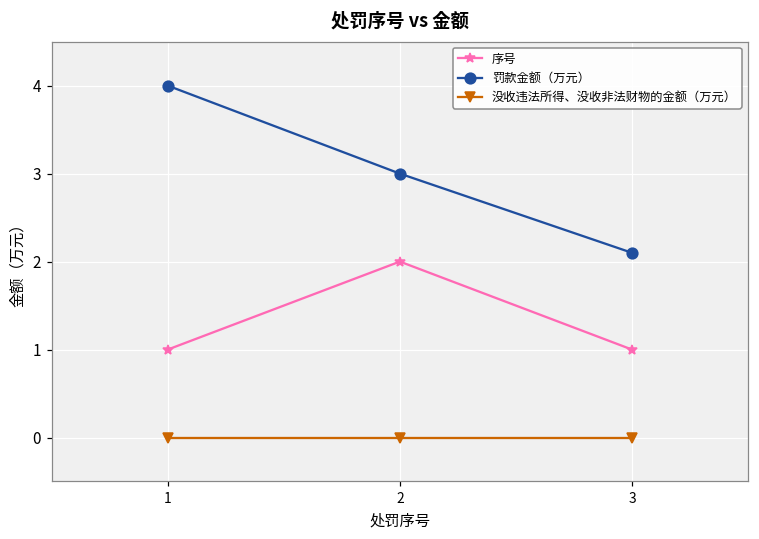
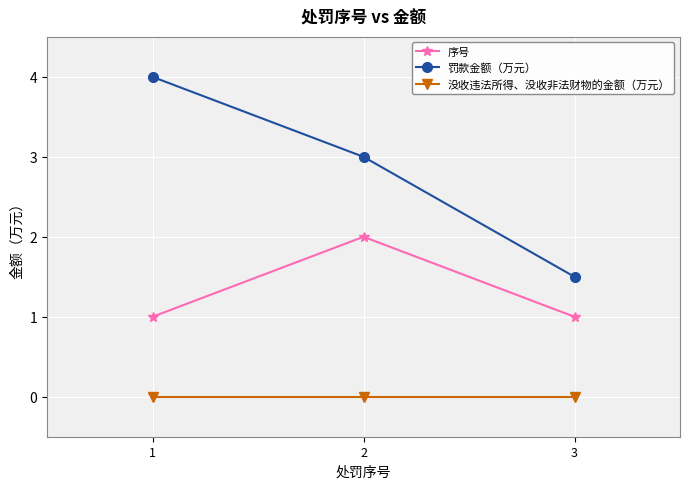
罚款金额（万元）, 3: 2.1 -> 1.5
